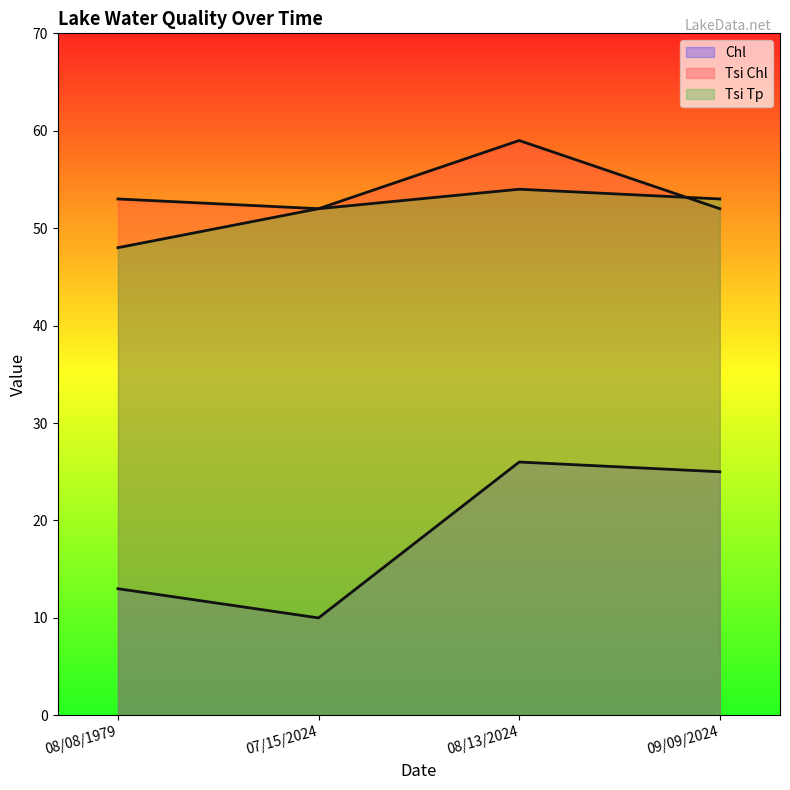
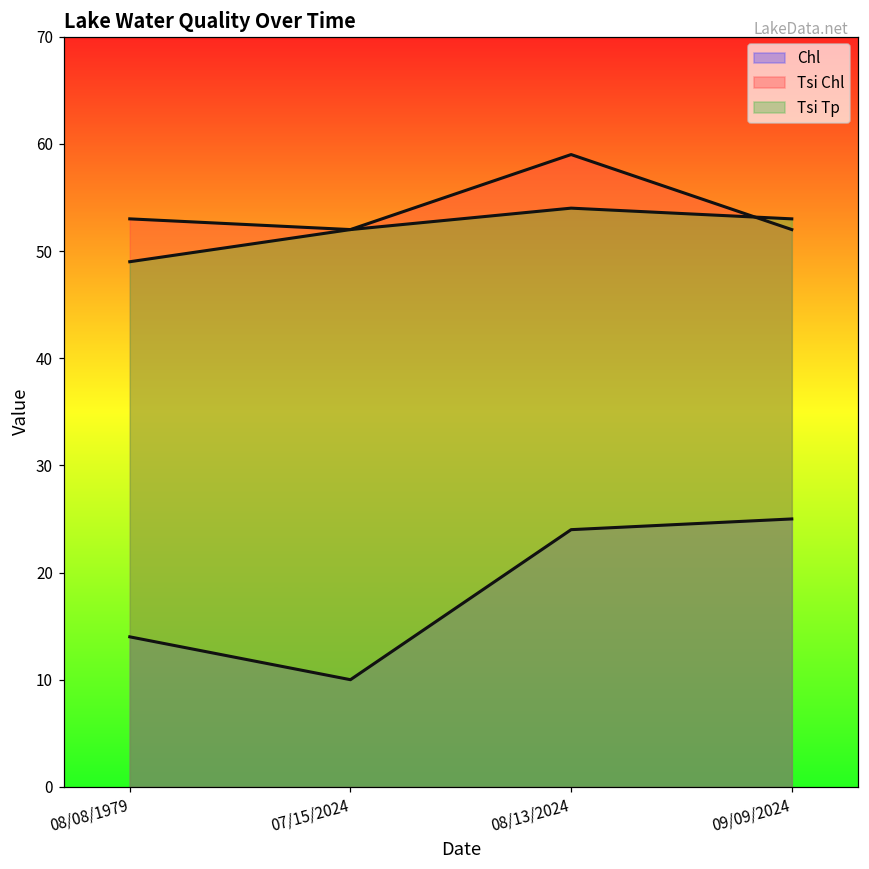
Chl, 08/08/1979: 13 -> 14
Tsi Tp, 08/08/1979: 48 -> 49
Chl, 08/13/2024: 26 -> 24
